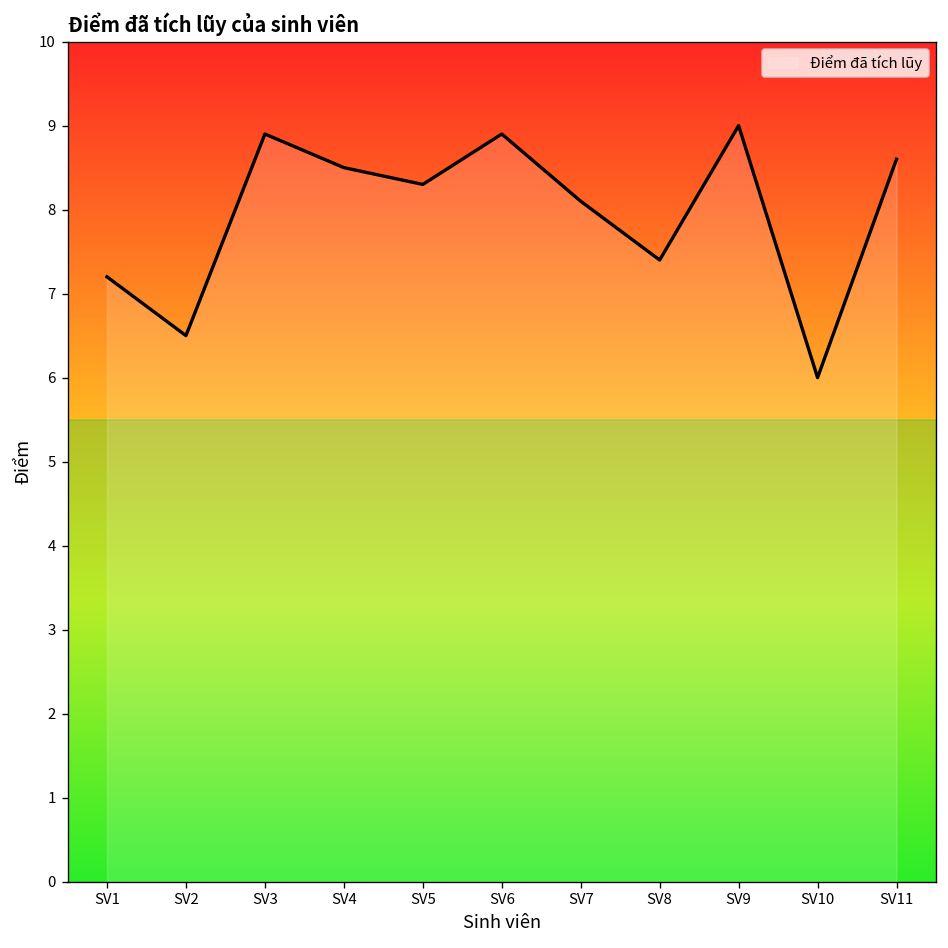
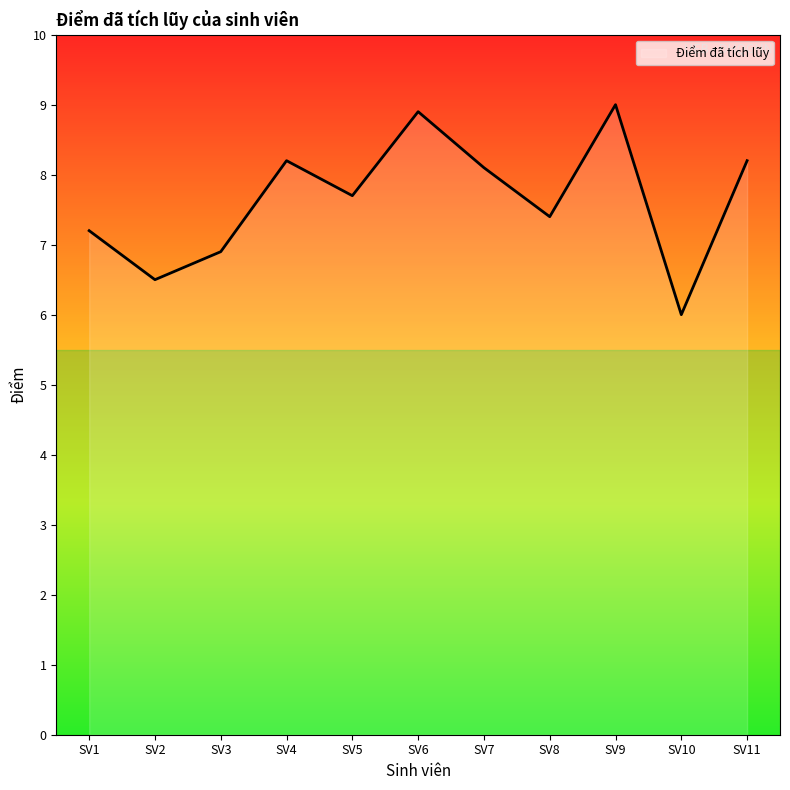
SV3: 8.9 -> 6.9
SV4: 8.5 -> 8.2
SV5: 8.3 -> 7.7
SV11: 8.6 -> 8.2
